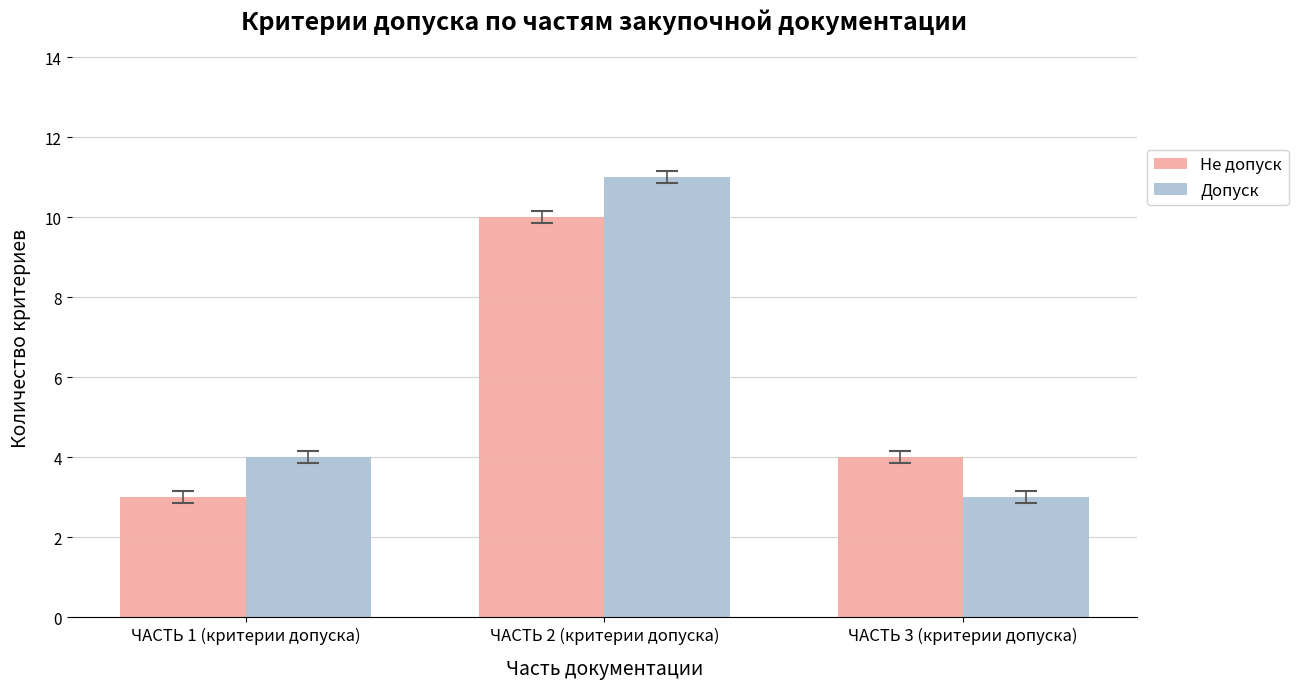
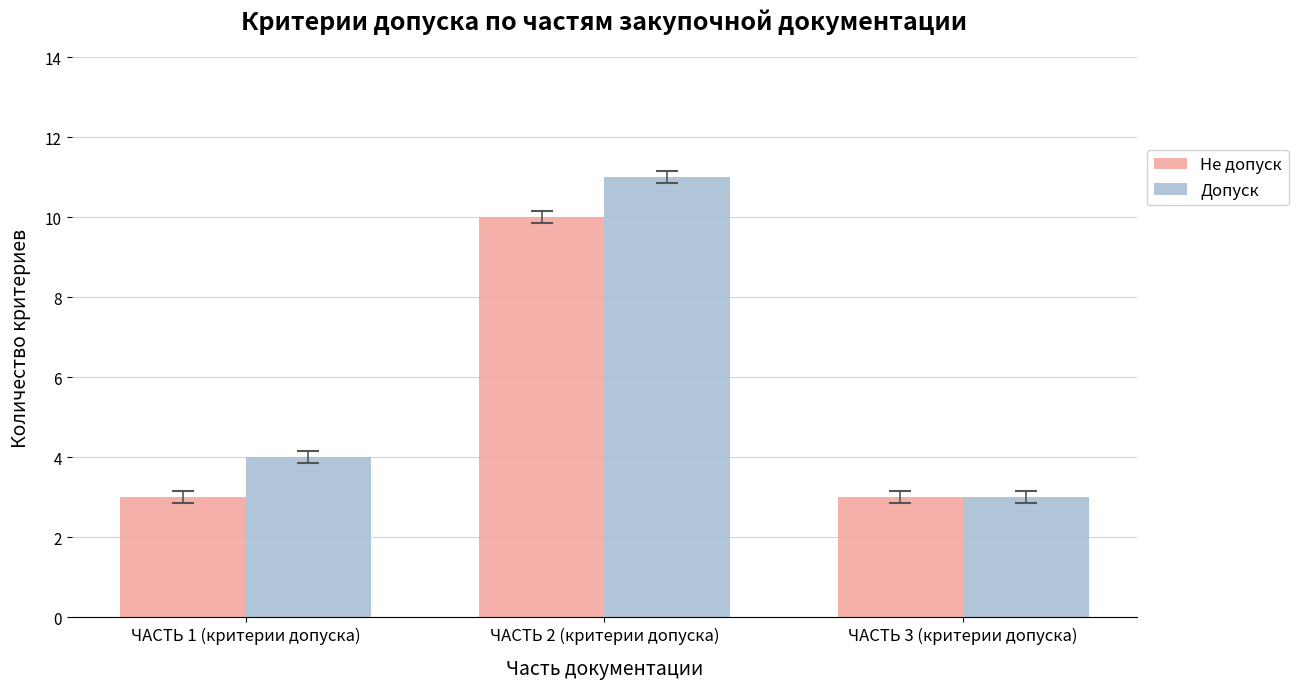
Не допуск, ЧАСТЬ 3 (критерии допуска): 4 -> 3
